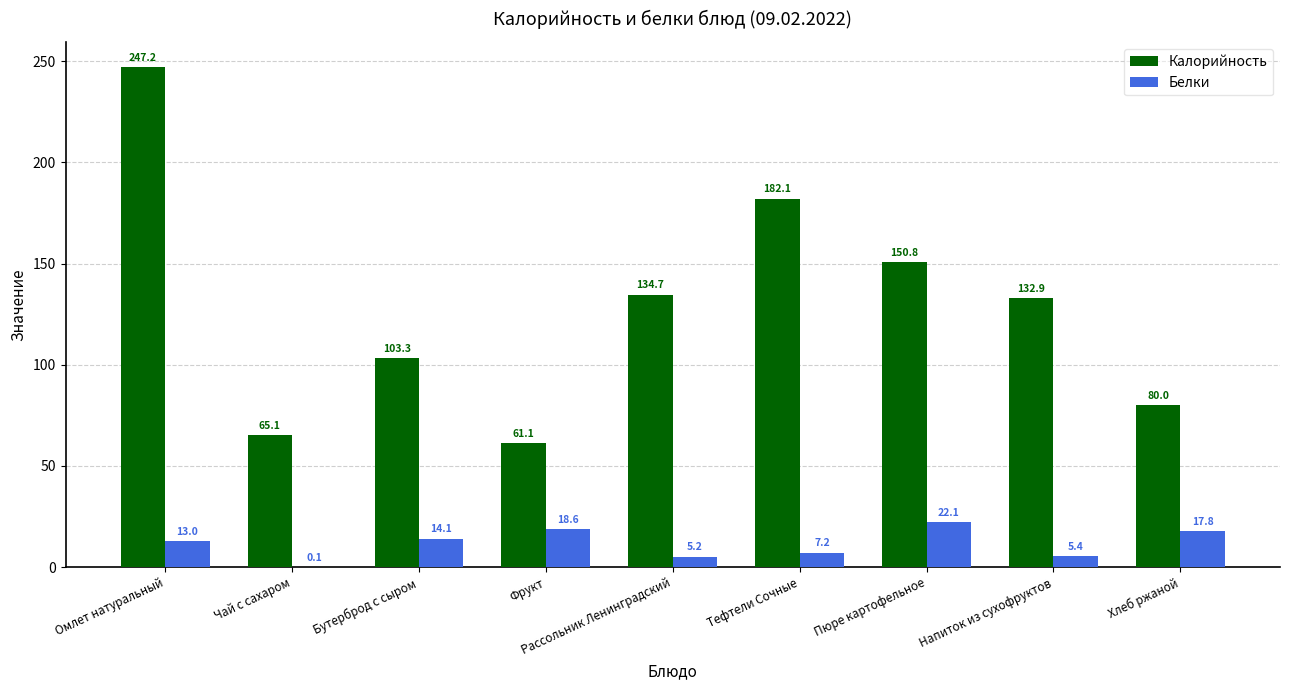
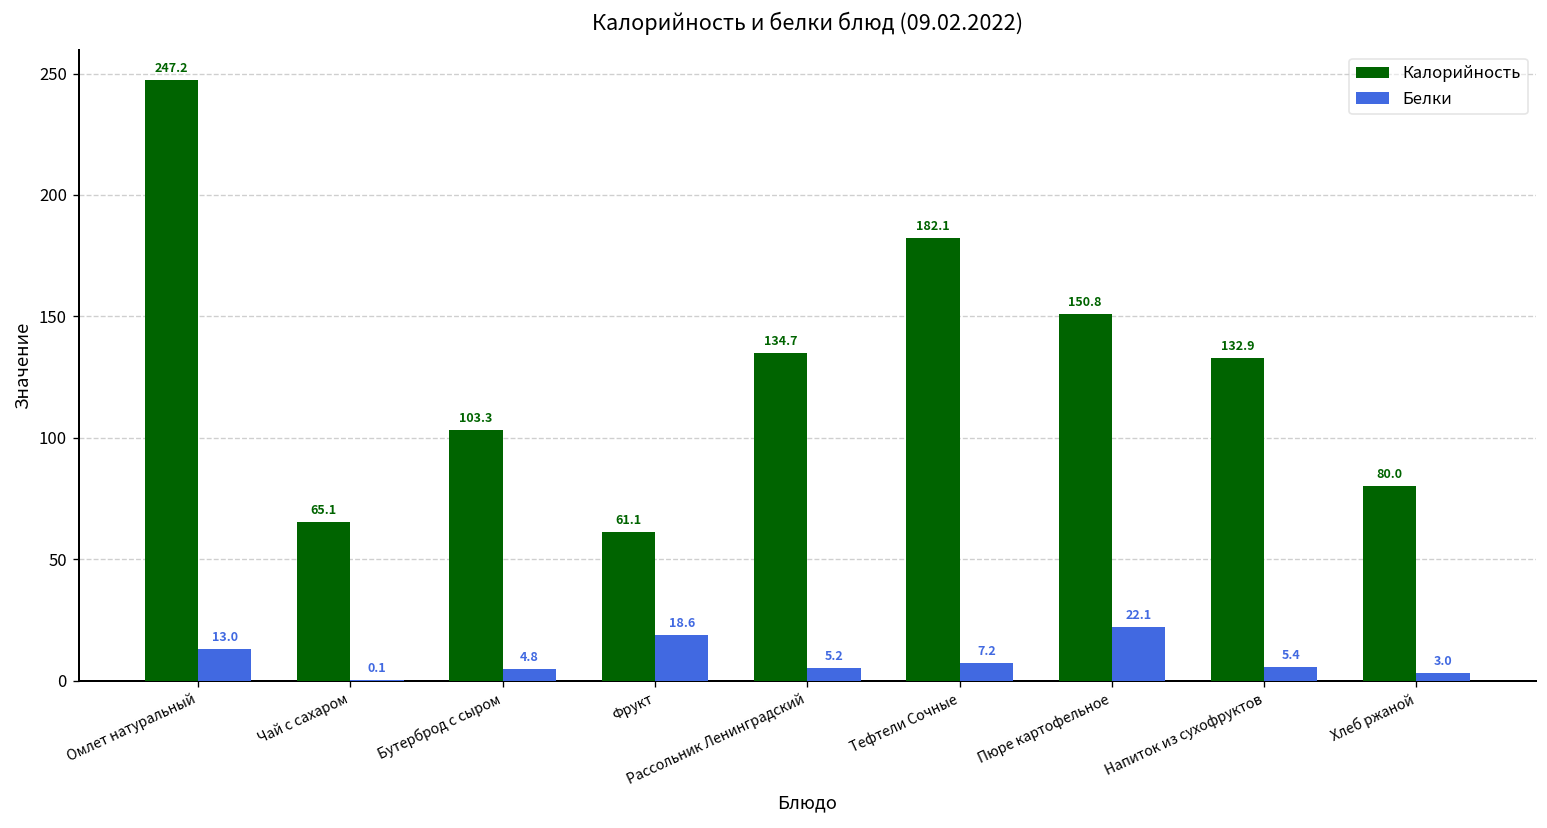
Белки, Бутерброд с сыром: 14.1 -> 4.8
Белки, Хлеб ржаной: 17.8 -> 3.0
